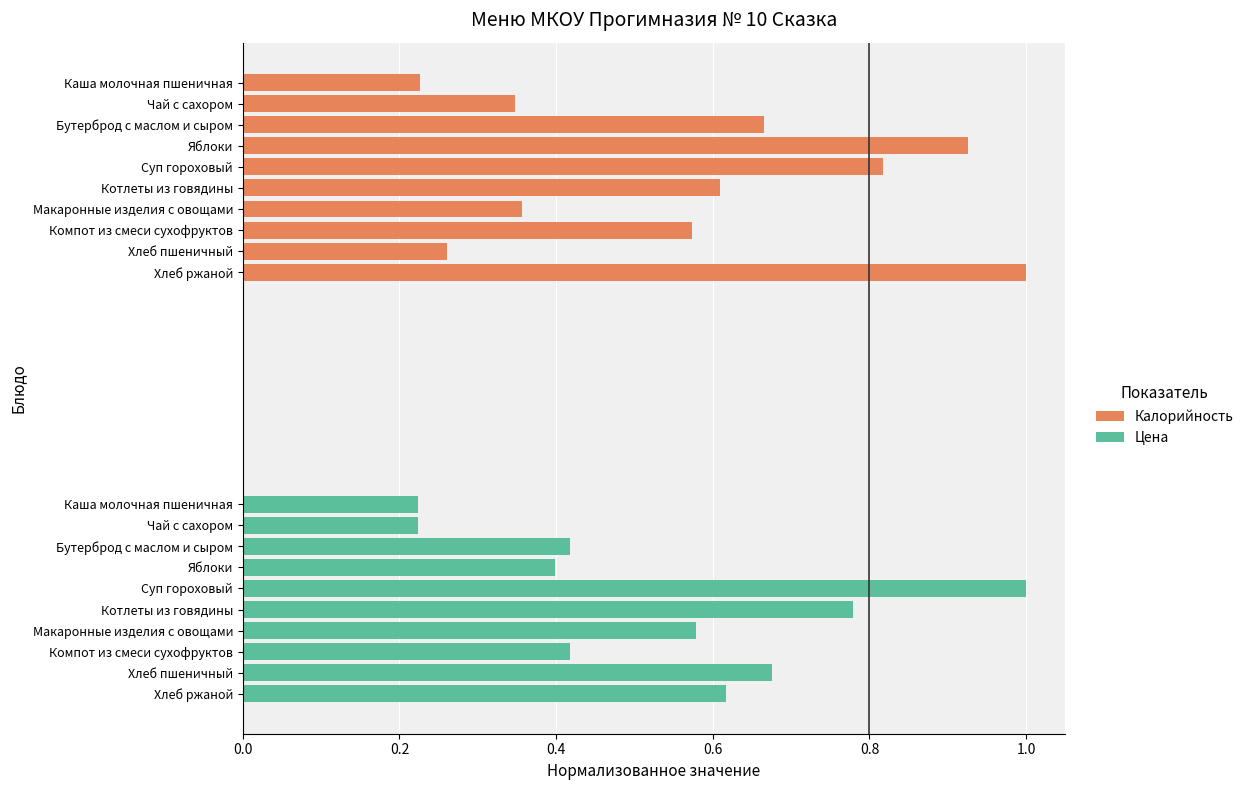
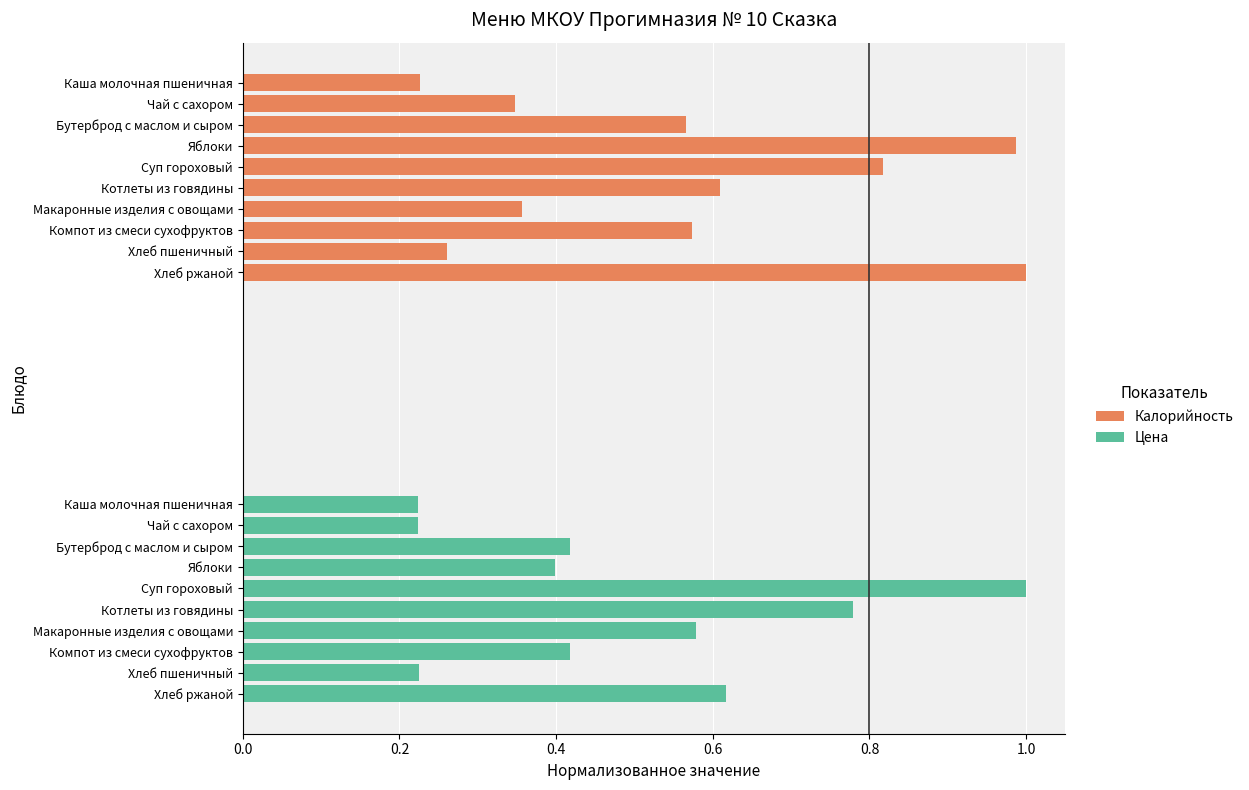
Калорийность, Бутерброд с маслом и сыром: 0.67 -> 0.57
Калорийность, Яблоки: 0.93 -> 0.99
Цена, Хлеб пшеничный: 0.68 -> 0.23
